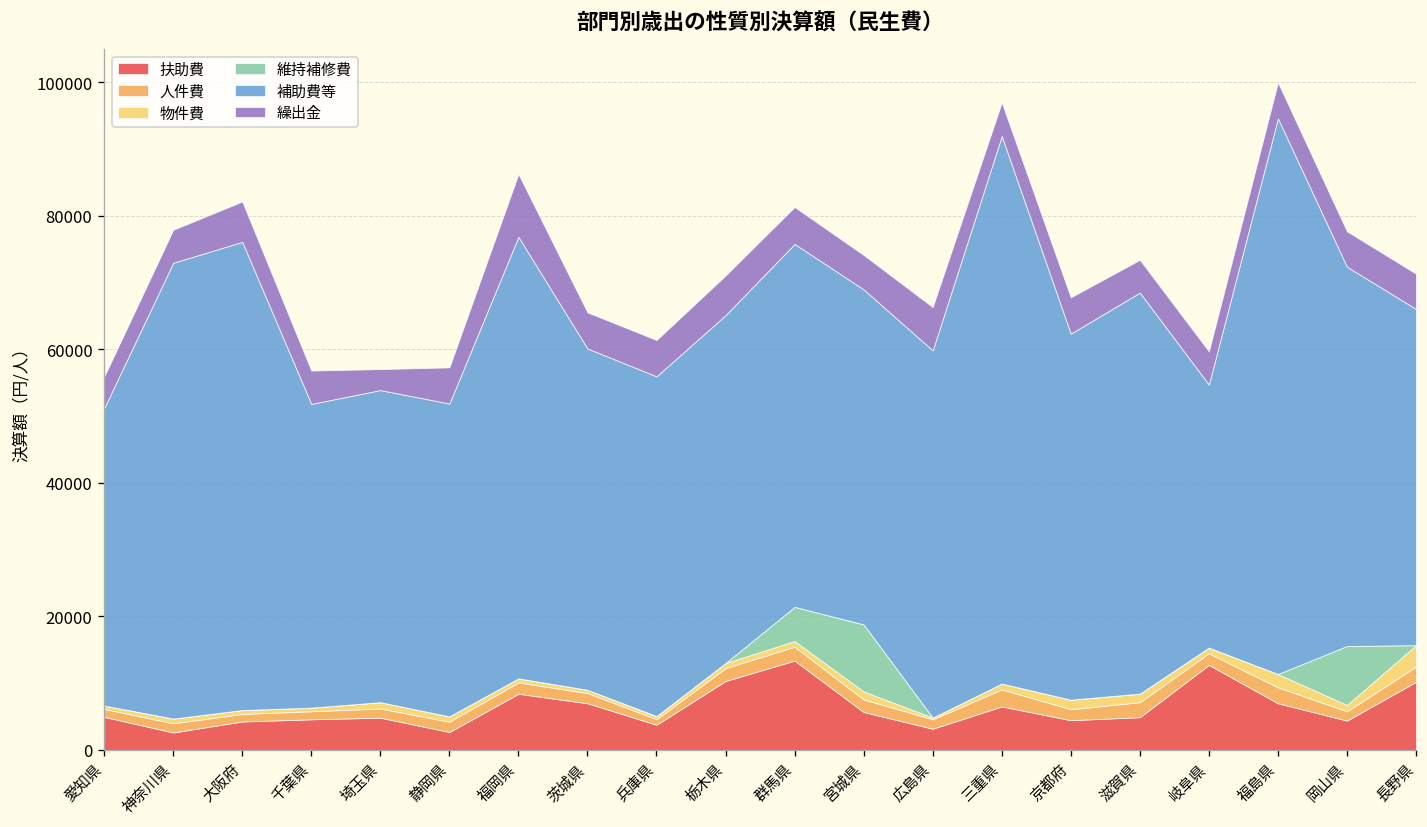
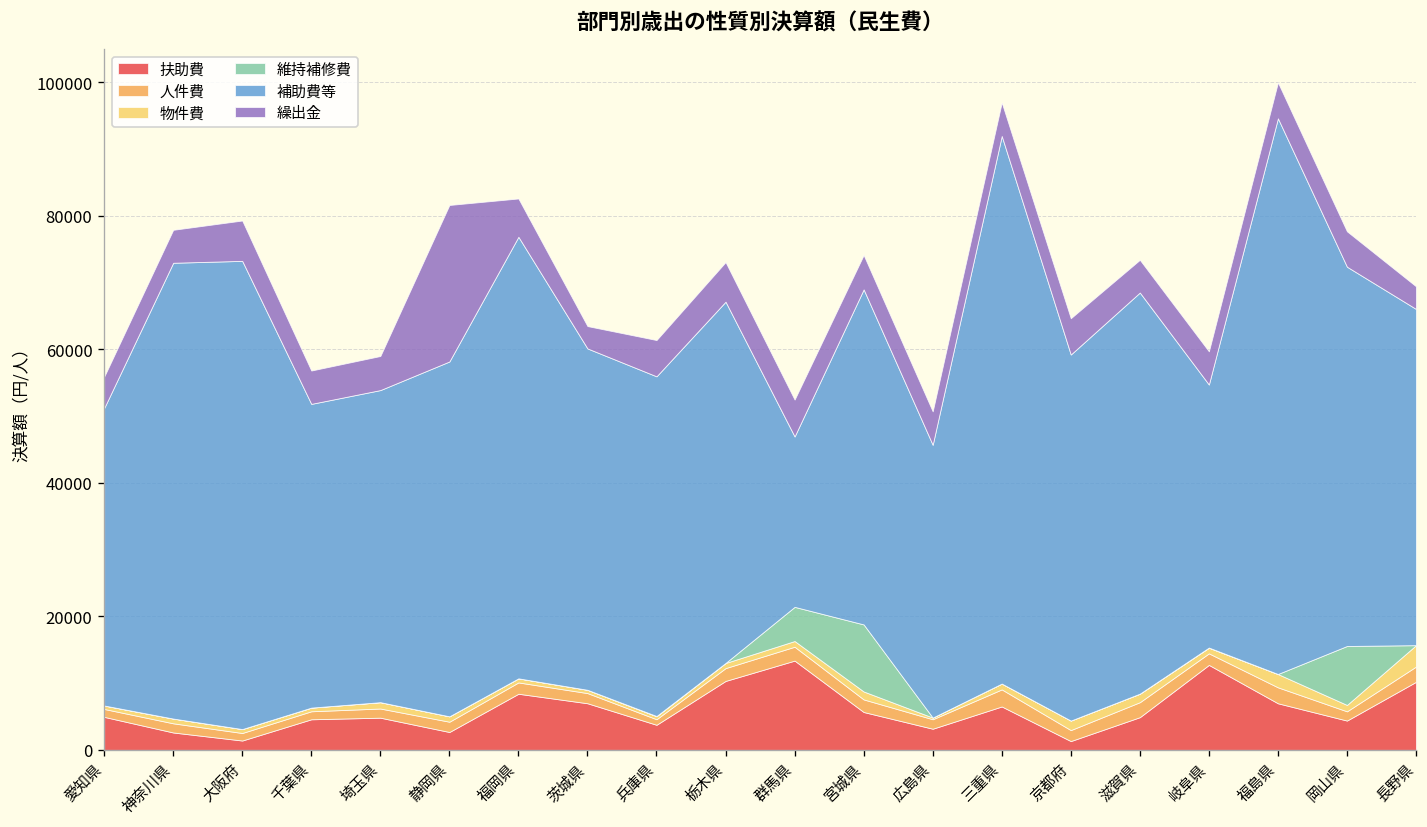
扶助費, 大阪府: 4000 -> 1000
繰出金, 埼玉県: 3000 -> 5000
補助費等, 静岡県: 47000 -> 53000
繰出金, 静岡県: 5000 -> 23000
繰出金, 福岡県: 9000 -> 6000
繰出金, 茨城県: 5000 -> 3000
補助費等, 栃木県: 52000 -> 54000
補助費等, 群馬県: 54000 -> 26000
補助費等, 広島県: 55000 -> 41000
繰出金, 広島県: 6000 -> 5000
扶助費, 京都府: 4000 -> 1000
繰出金, 長野県: 5000 -> 3000
